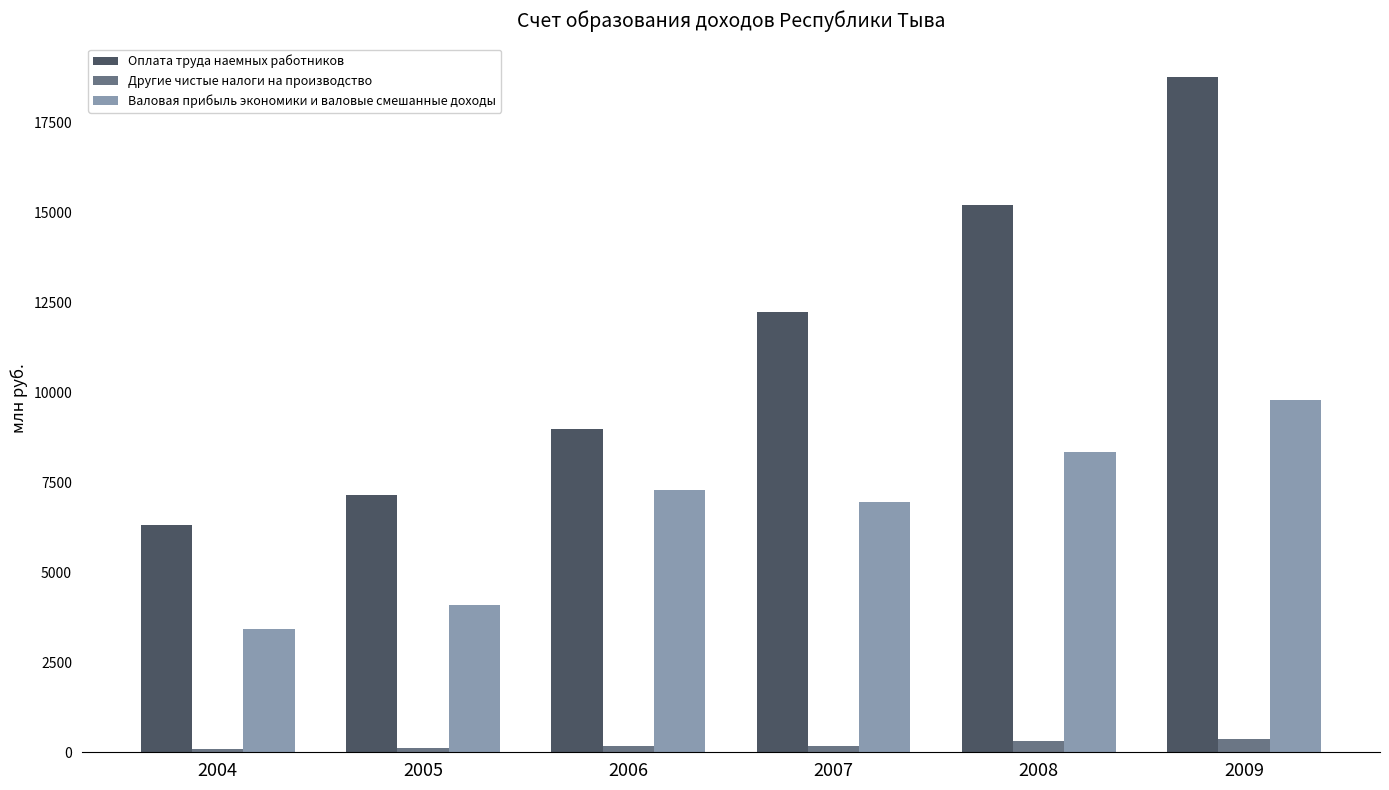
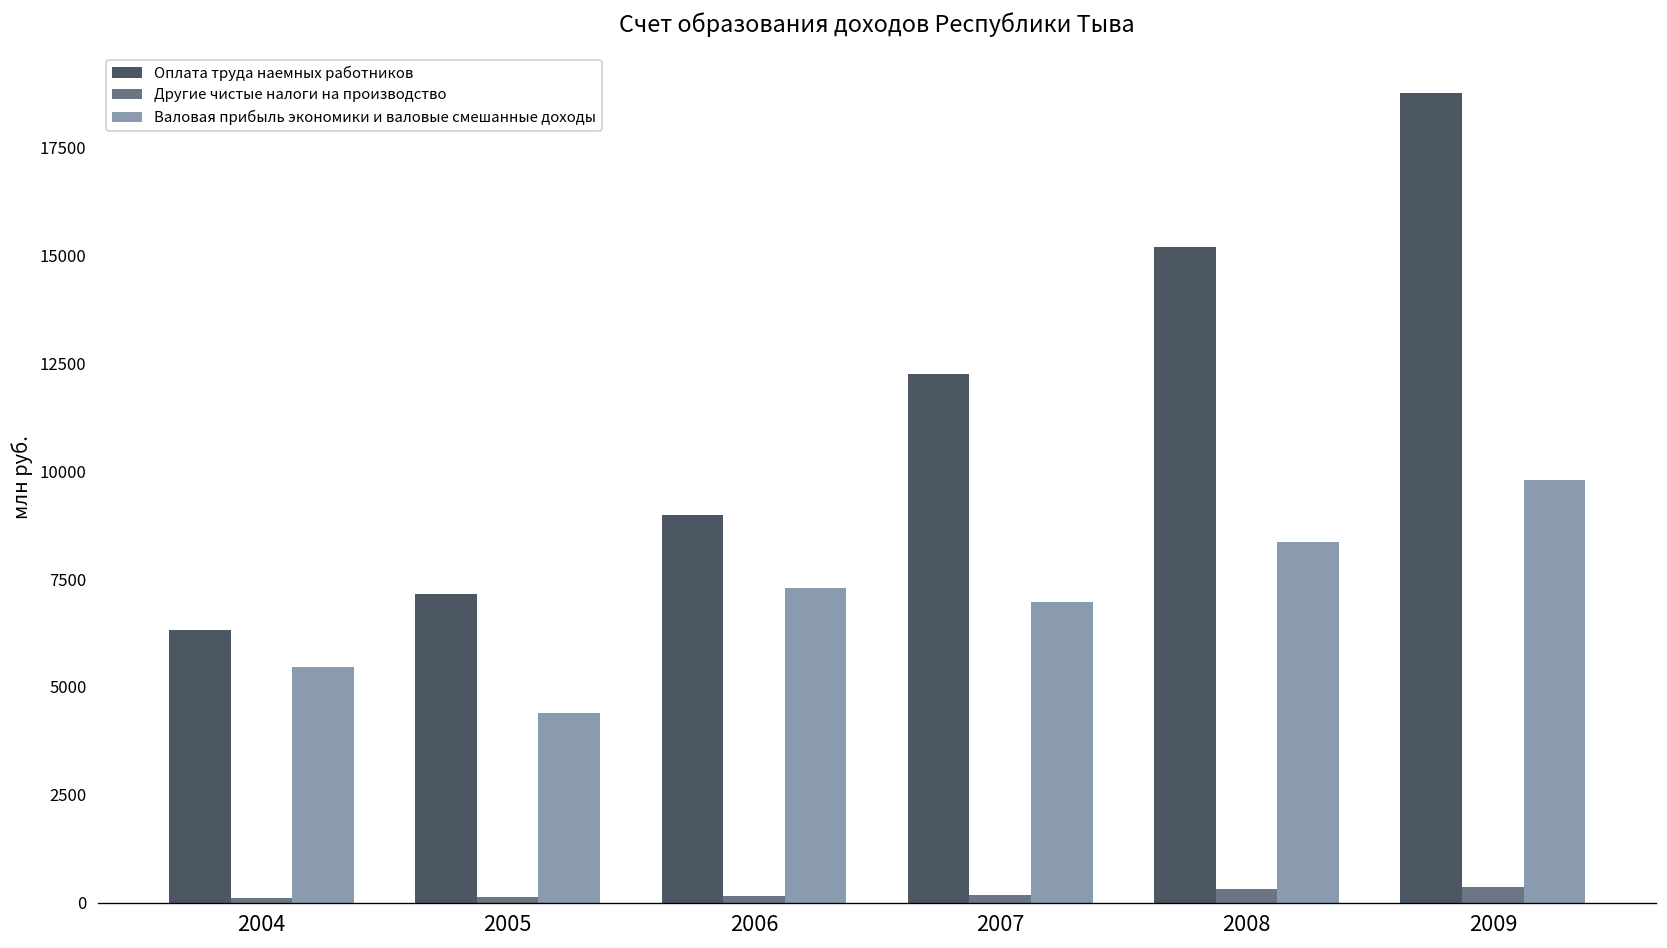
Валовая прибыль экономики и валовые смешанные доходы, 2004: 3400 -> 5500
Валовая прибыль экономики и валовые смешанные доходы, 2005: 4100 -> 4400
